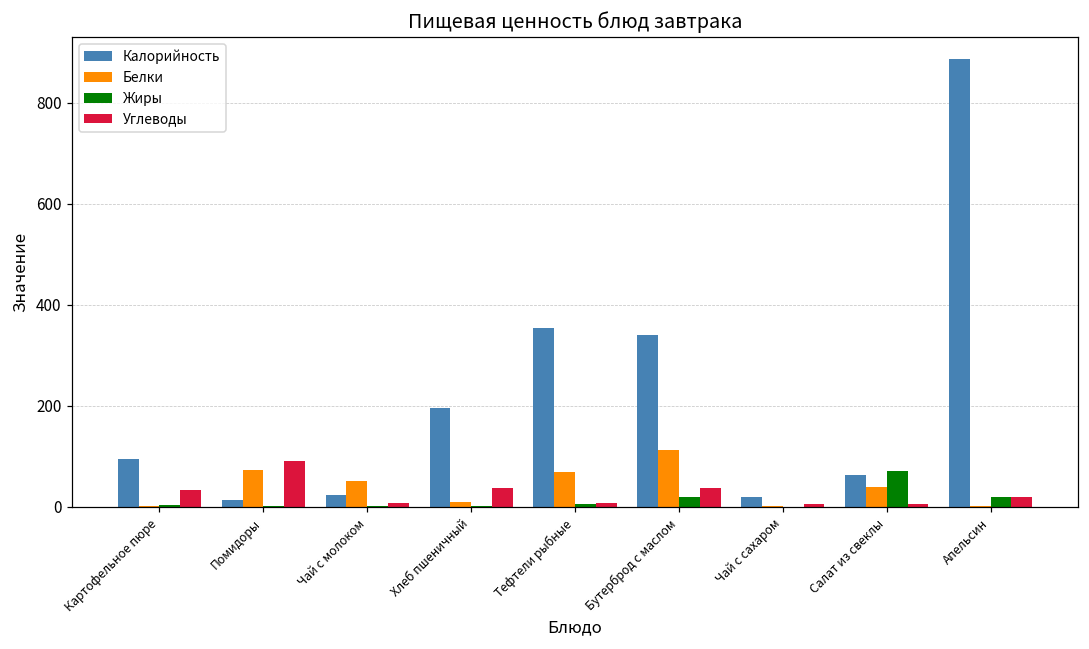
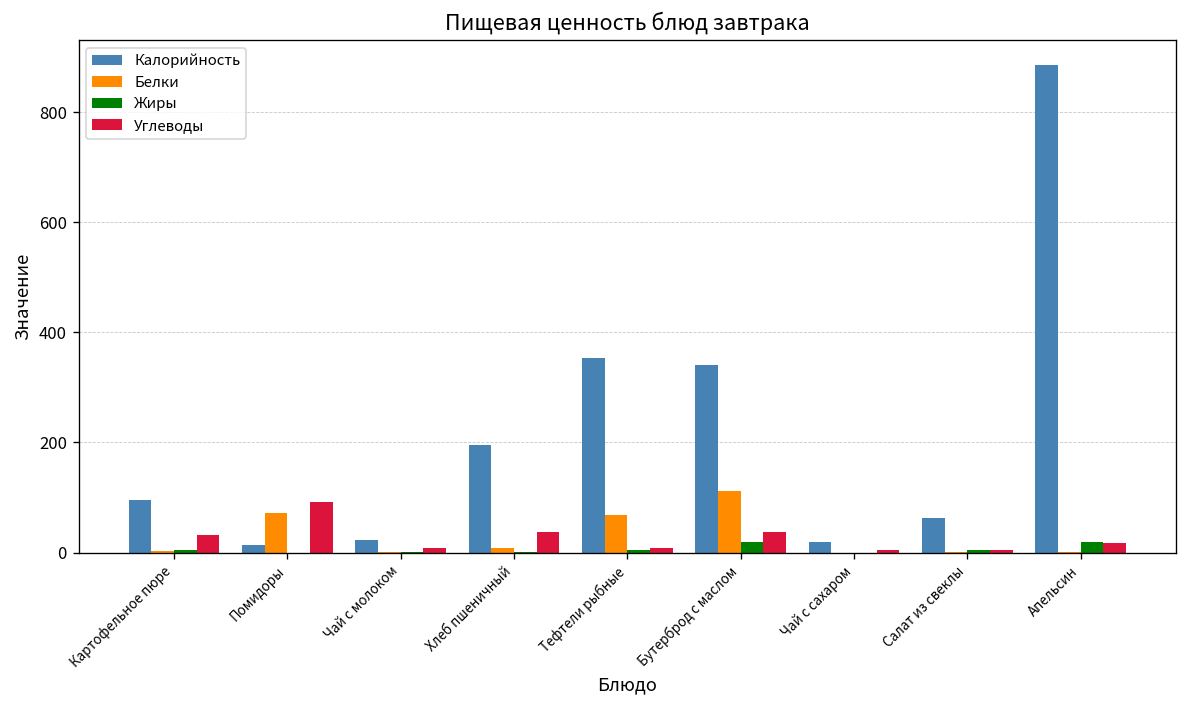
Белки, Чай с молоком: 50 -> 0
Белки, Салат из свеклы: 40 -> 0
Жиры, Салат из свеклы: 70 -> 0
